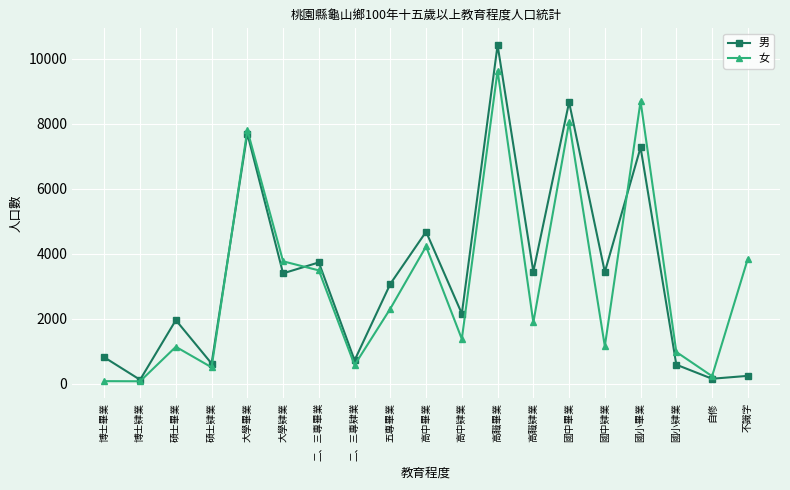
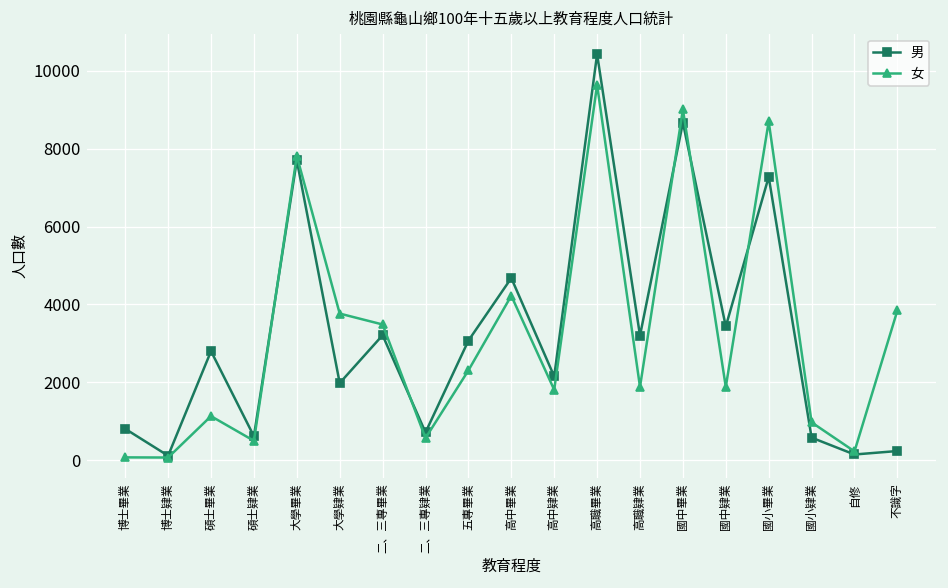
男, 碩士畢業: 2000 -> 2800
男, 大學肄業: 3400 -> 2000
男, 二、三專畢業: 3700 -> 3200
女, 高中肄業: 1400 -> 1800
男, 高職肄業: 3400 -> 3200
女, 國中畢業: 8100 -> 9000
女, 國中肄業: 1100 -> 1900
